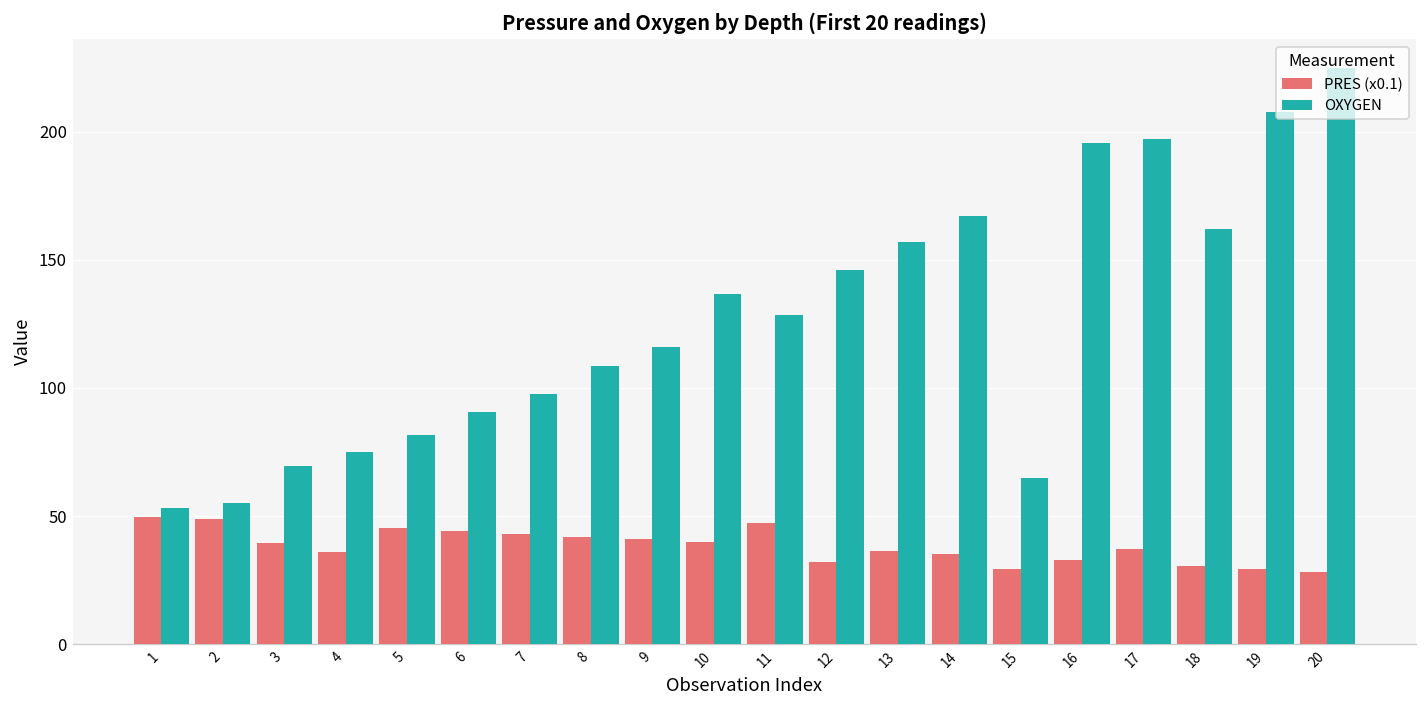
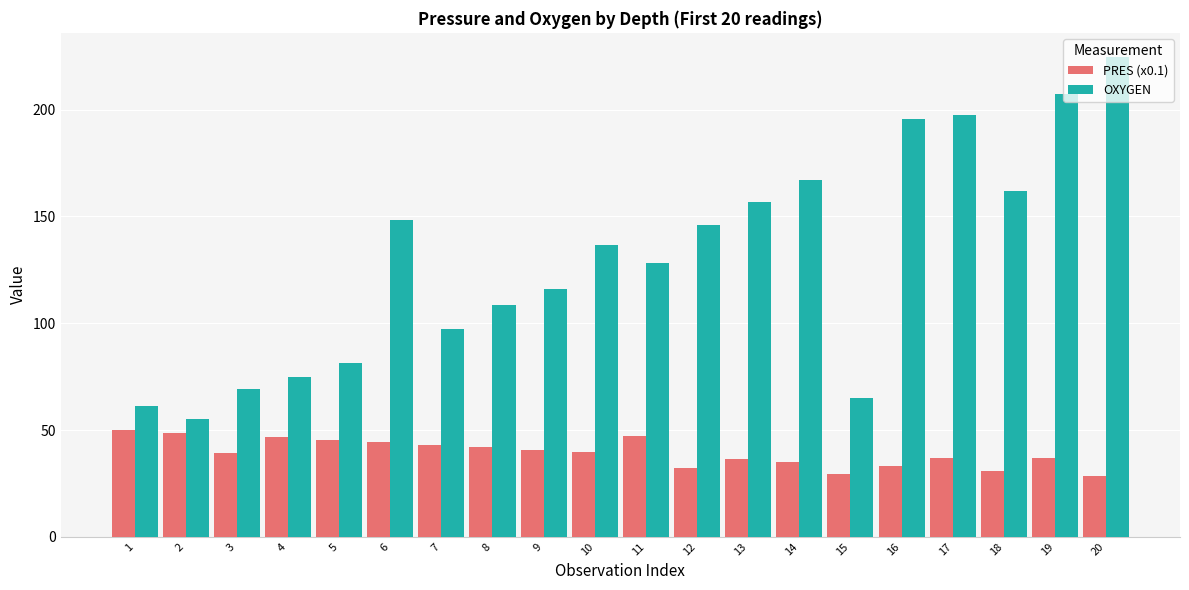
OXYGEN, 1: 53 -> 61
PRES (x0.1), 4: 36 -> 46
OXYGEN, 6: 90 -> 148
PRES (x0.1), 19: 29 -> 37
